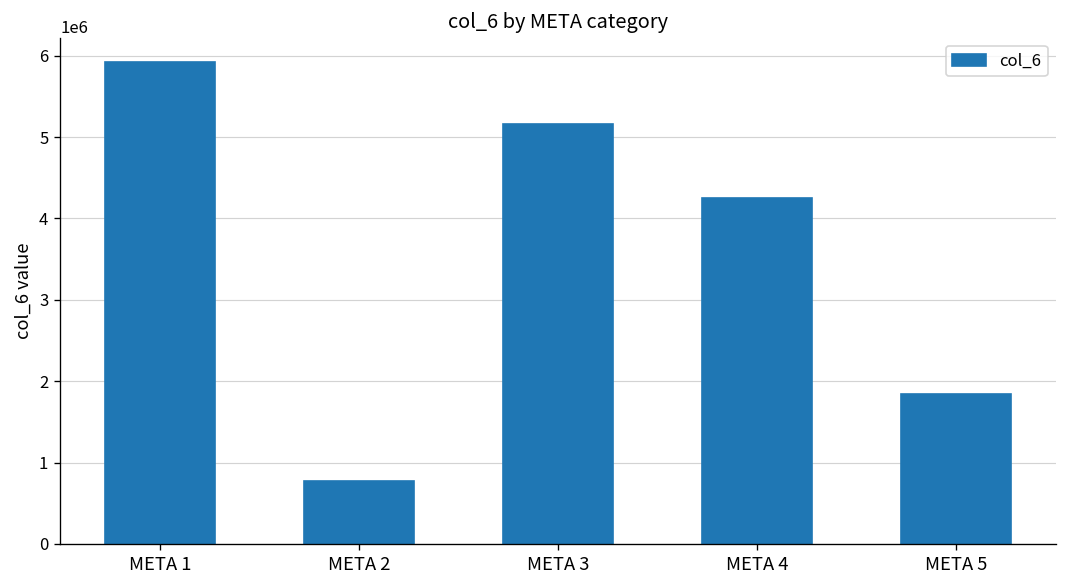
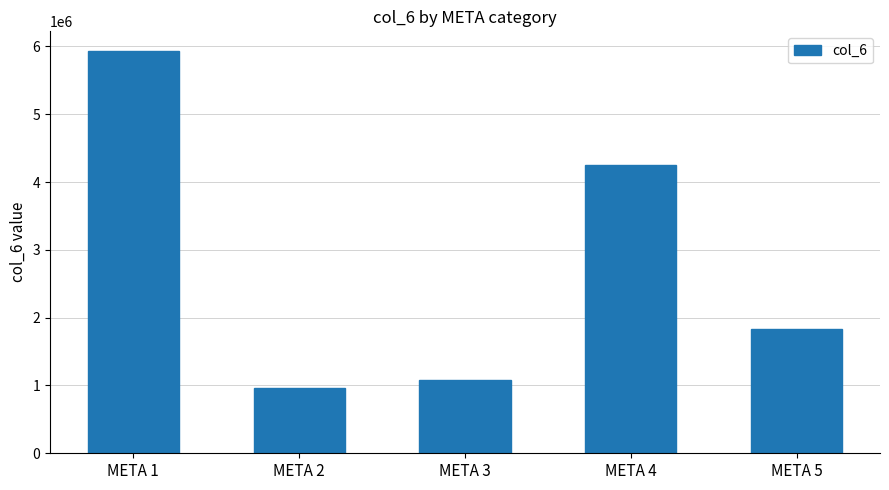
META 2: 800000 -> 1000000
META 3: 5200000 -> 1100000
